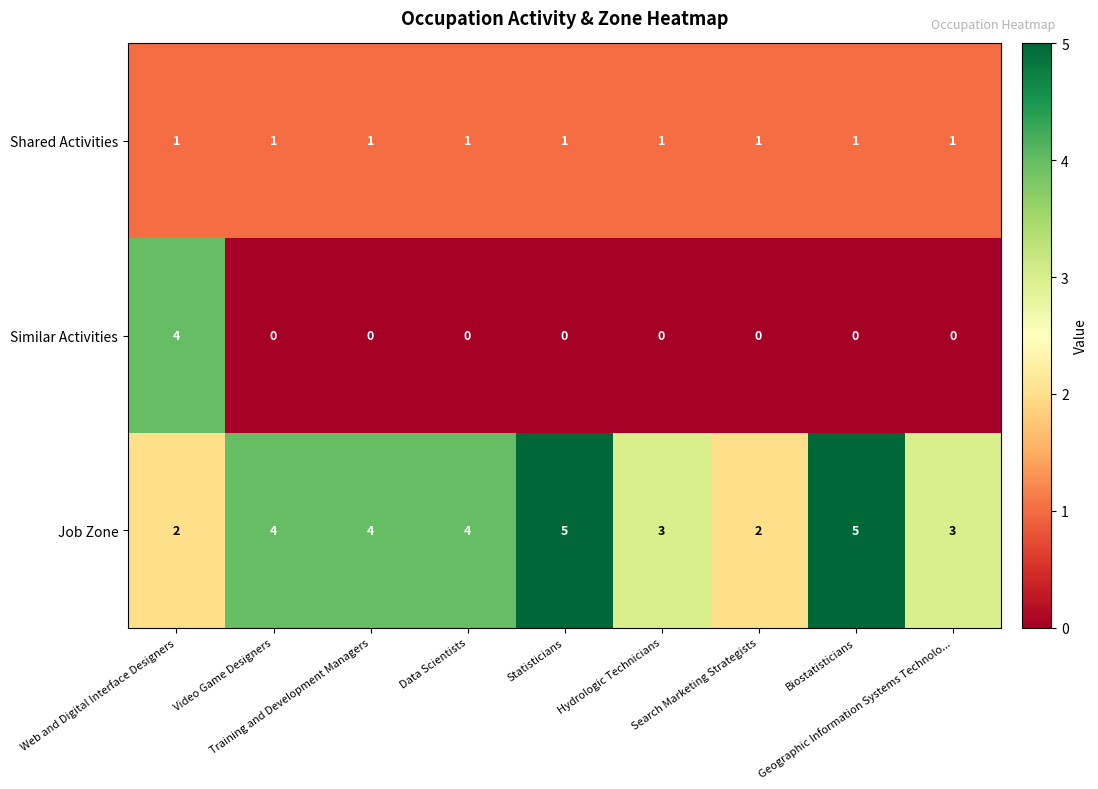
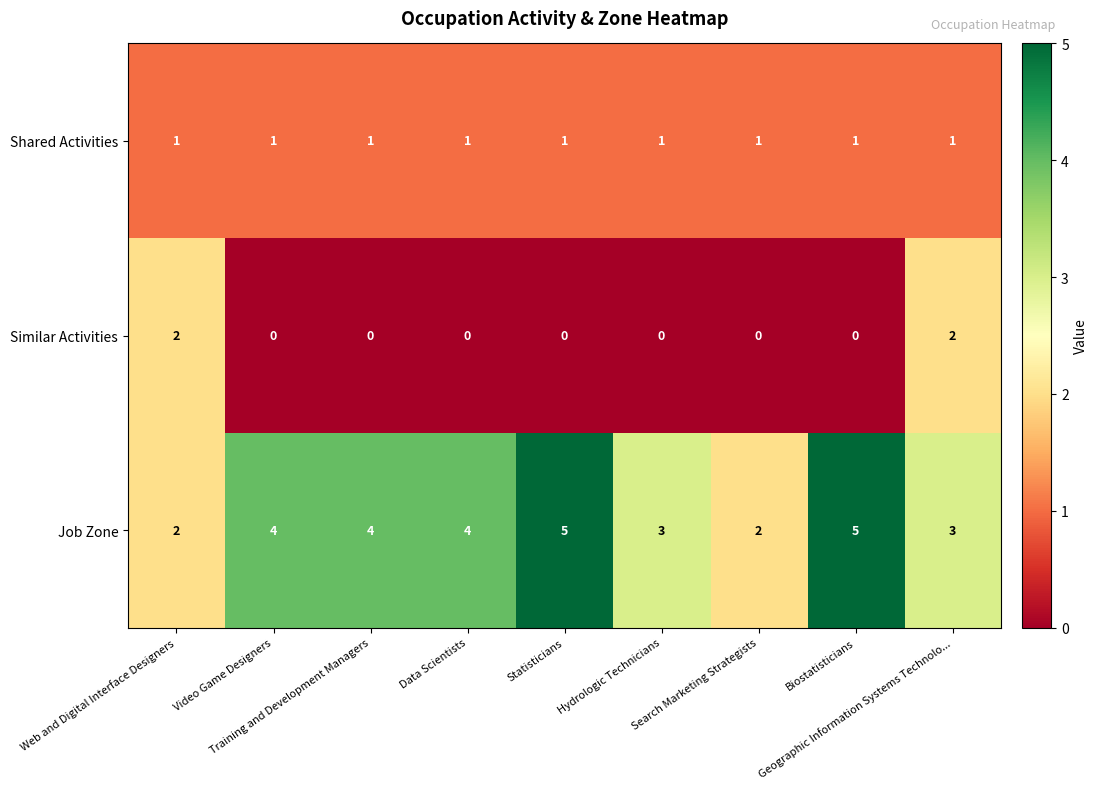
Similar Activities, Web and Digital Interface Designers: 4 -> 2
Similar Activities, Geographic Information Systems Technolo...: 0 -> 2
